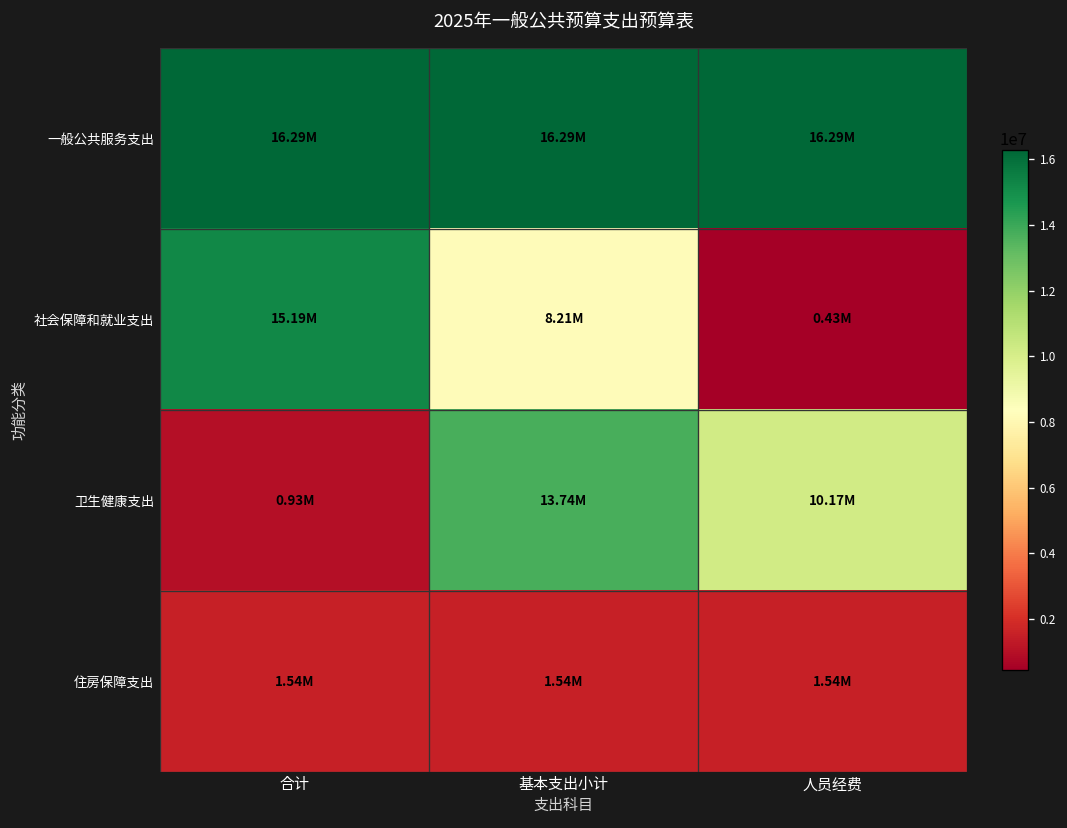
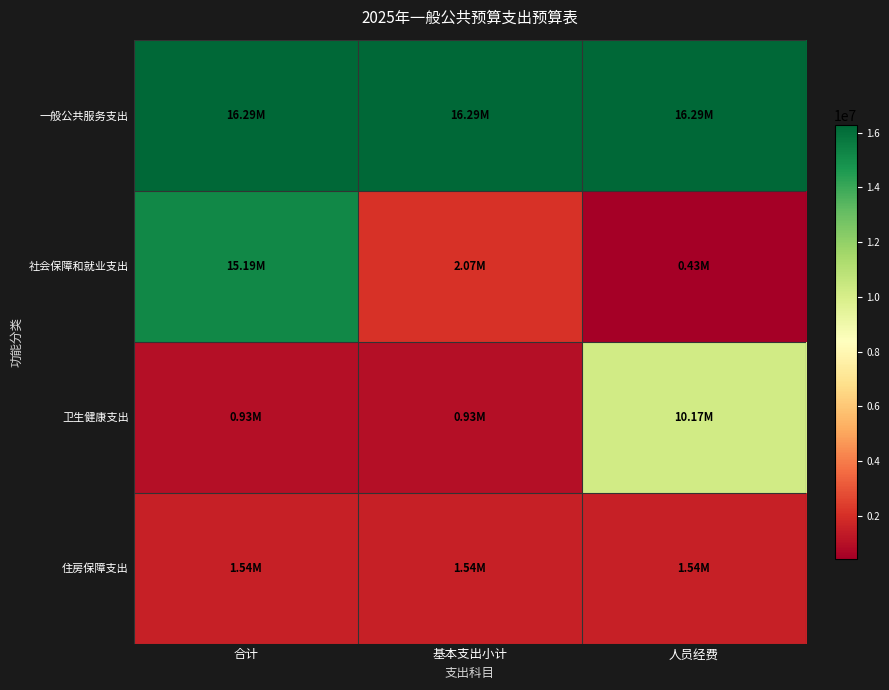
社会保障和就业支出, 基本支出小计: 8.21M -> 2.07M
卫生健康支出, 基本支出小计: 13.74M -> 0.93M
